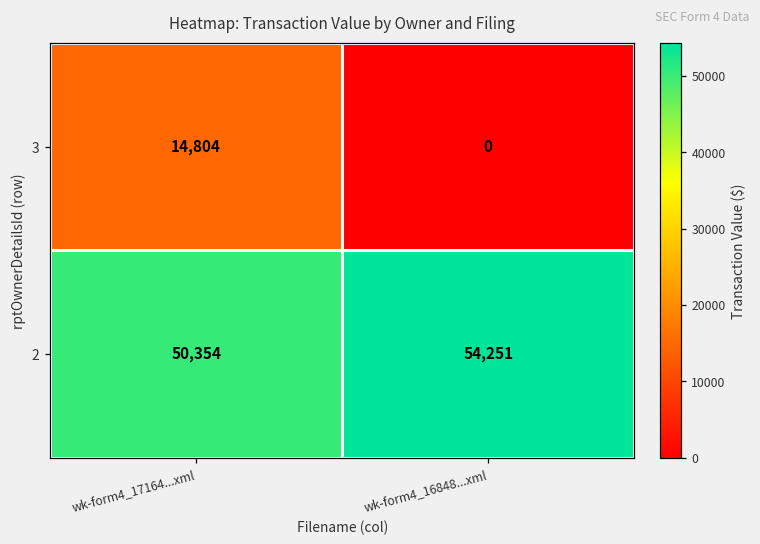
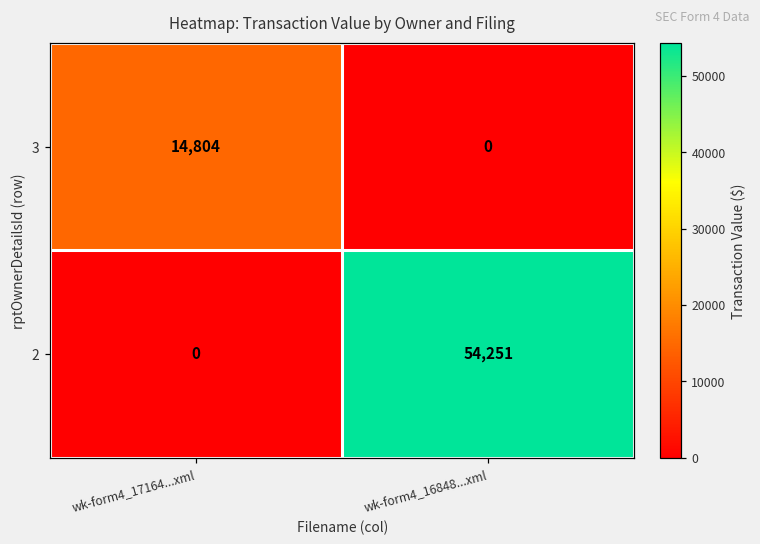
2, wk-form4_17164...xml: 50,354 -> 0
